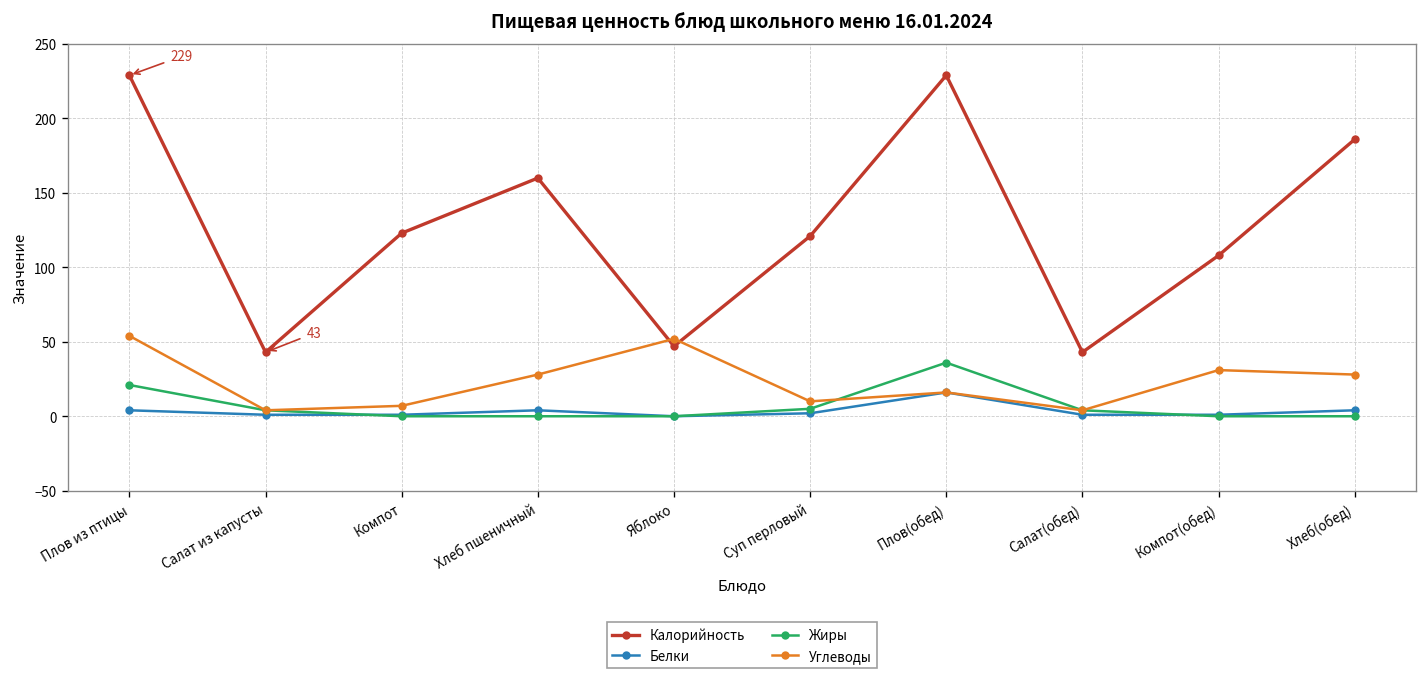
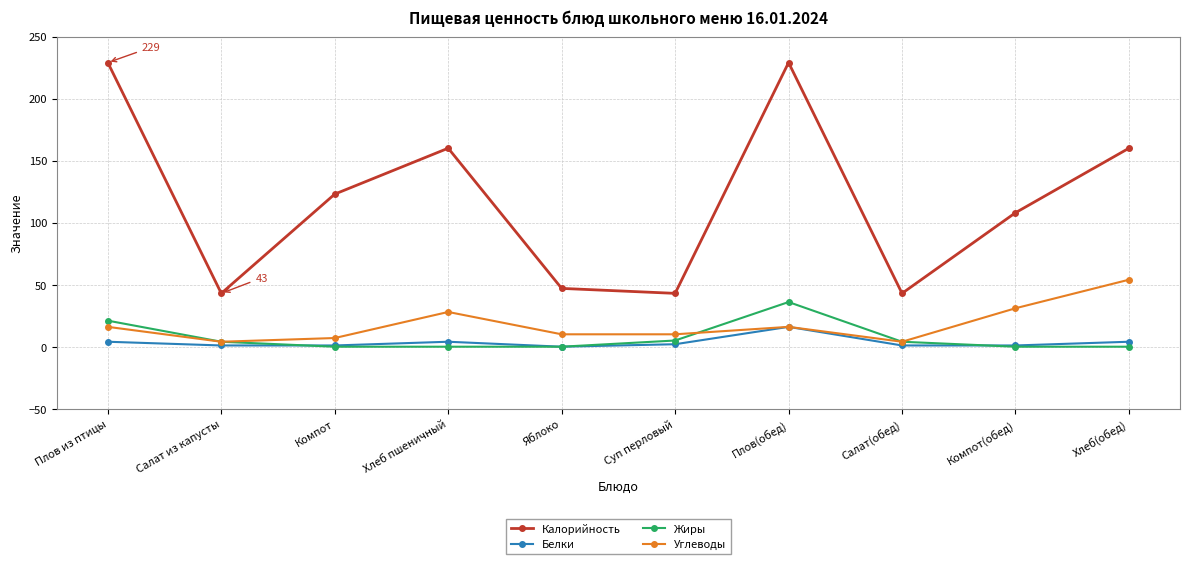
Углеводы, Плов из птицы: 54 -> 16
Углеводы, Яблоко: 52 -> 10
Калорийность, Суп перловый: 121 -> 43
Калорийность, Хлеб(обед): 186 -> 160
Углеводы, Хлеб(обед): 28 -> 54
